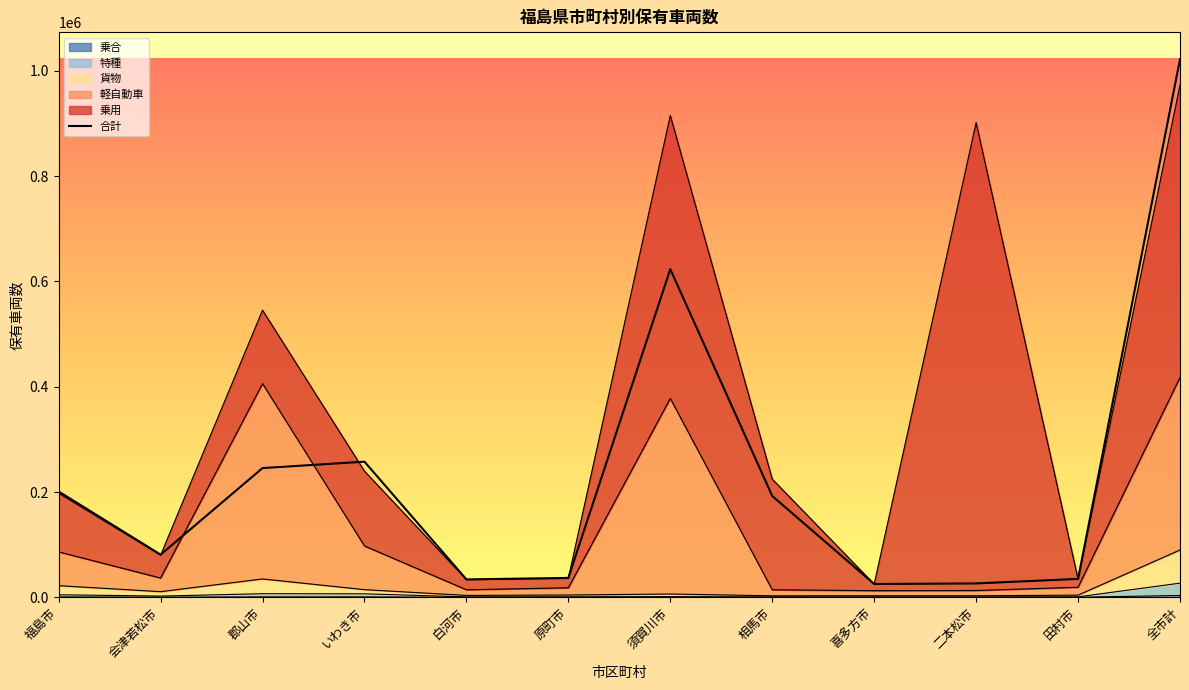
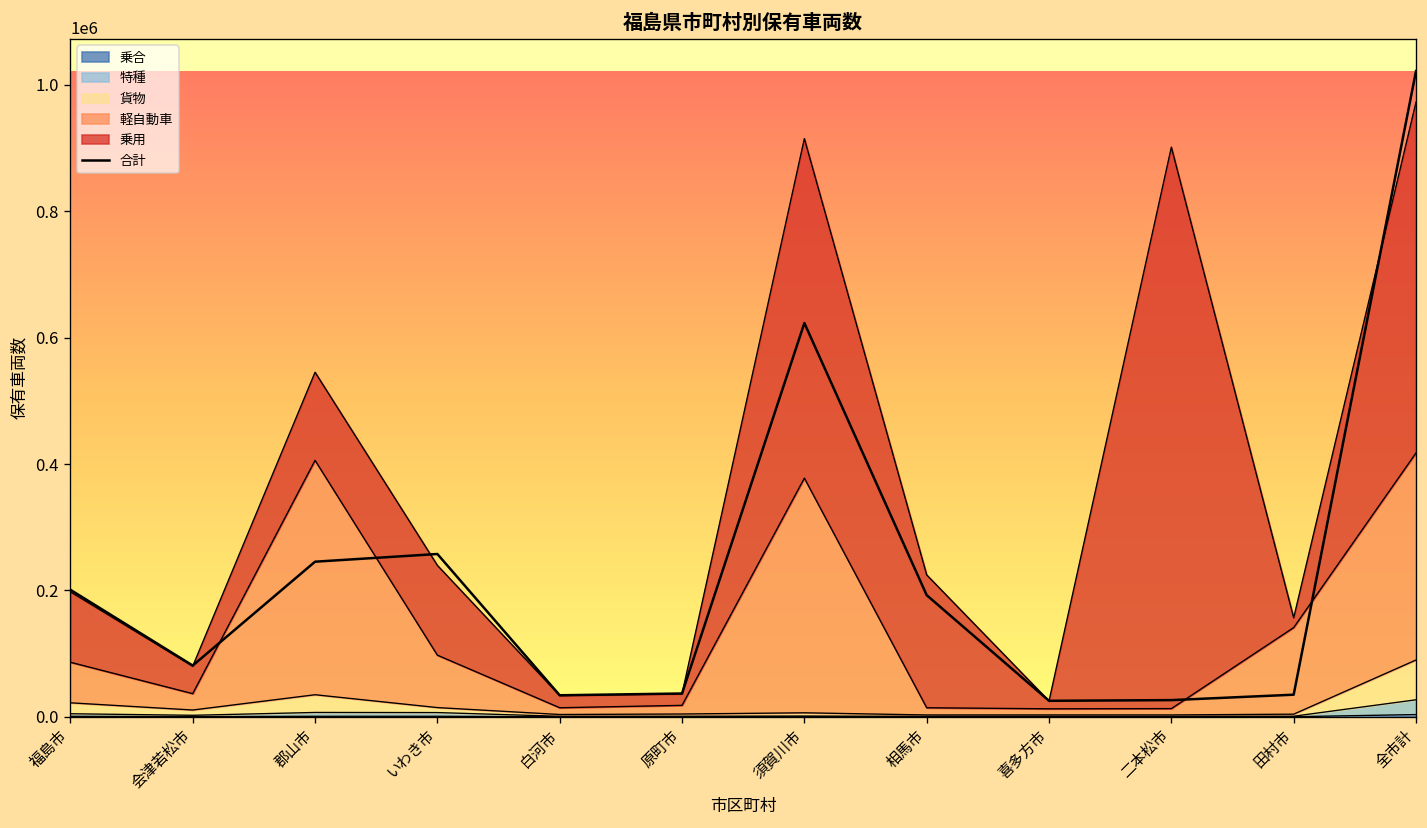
軽自動車, 田村市: 10000 -> 140000
